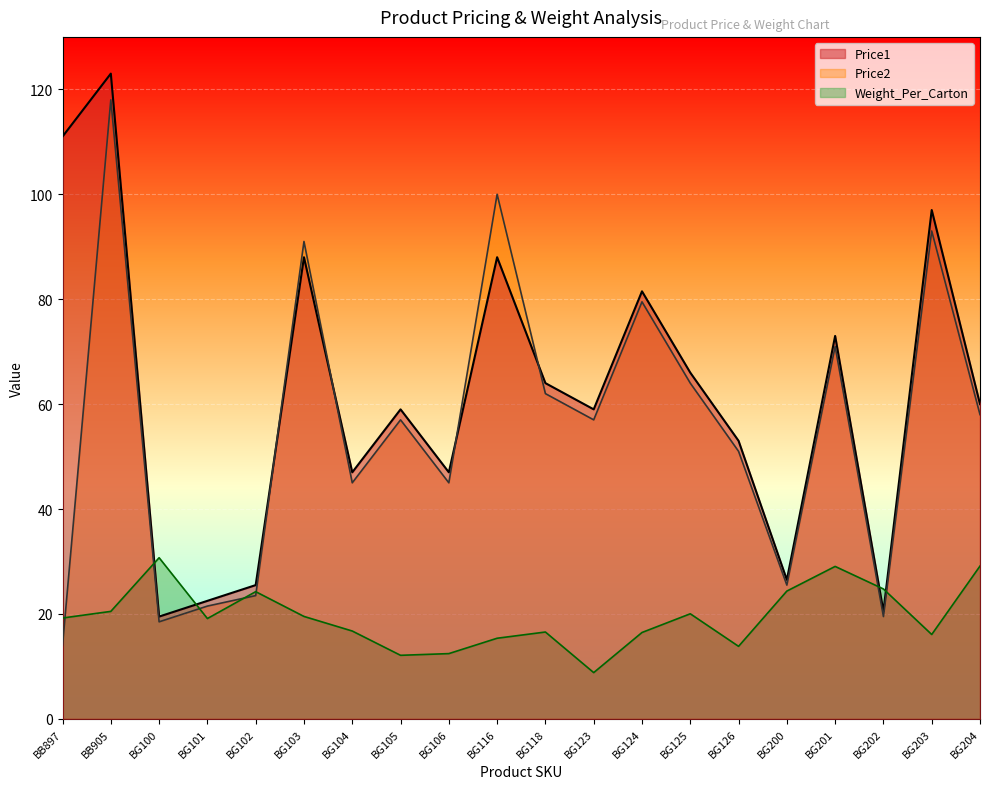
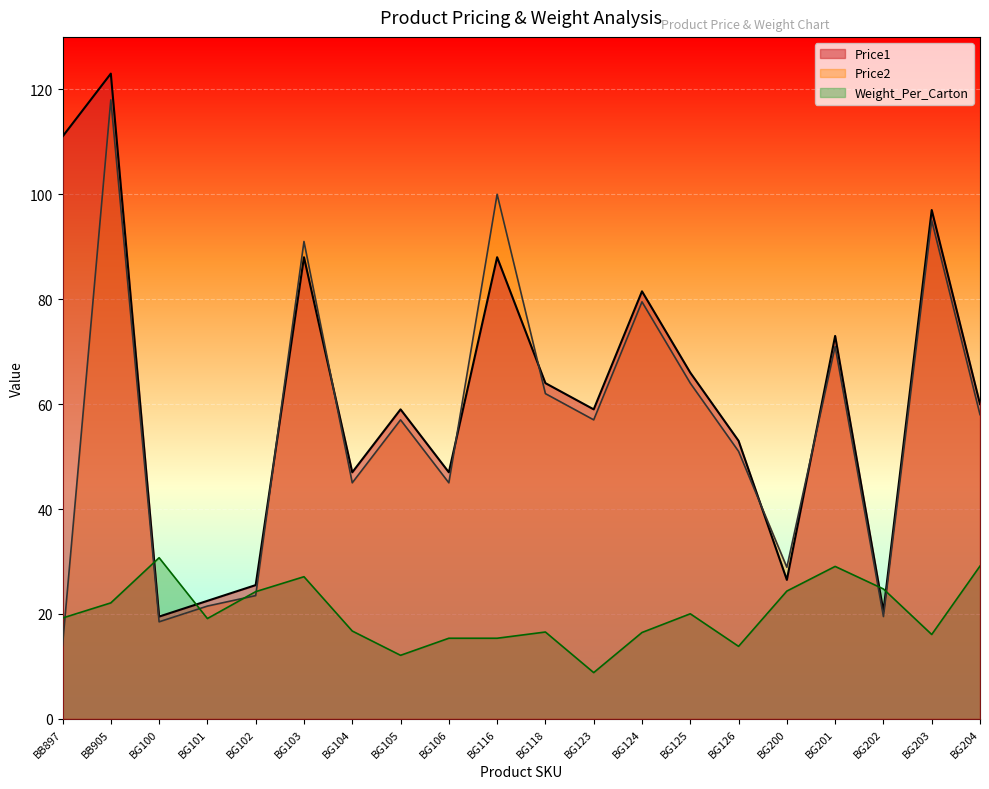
Weight_Per_Carton, BB905: 20 -> 22
Weight_Per_Carton, BG103: 20 -> 27
Weight_Per_Carton, BG106: 12 -> 15
Price2, BG200: 26 -> 29
Price2, BG203: 93 -> 95
